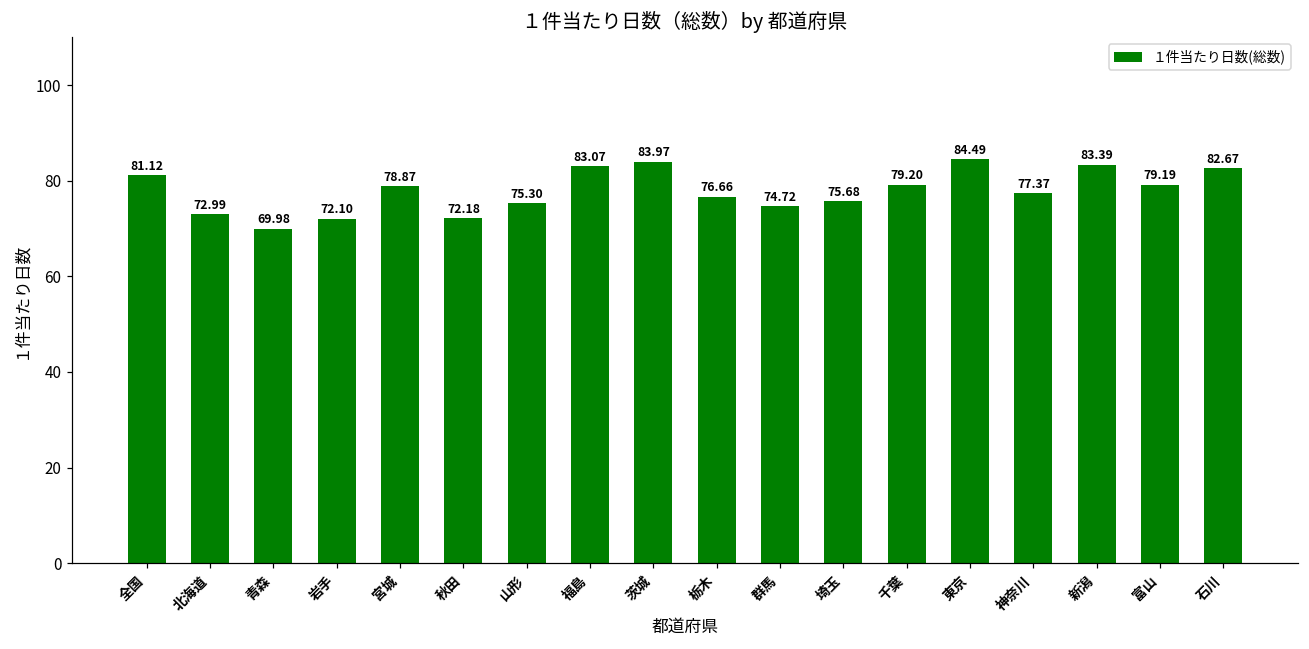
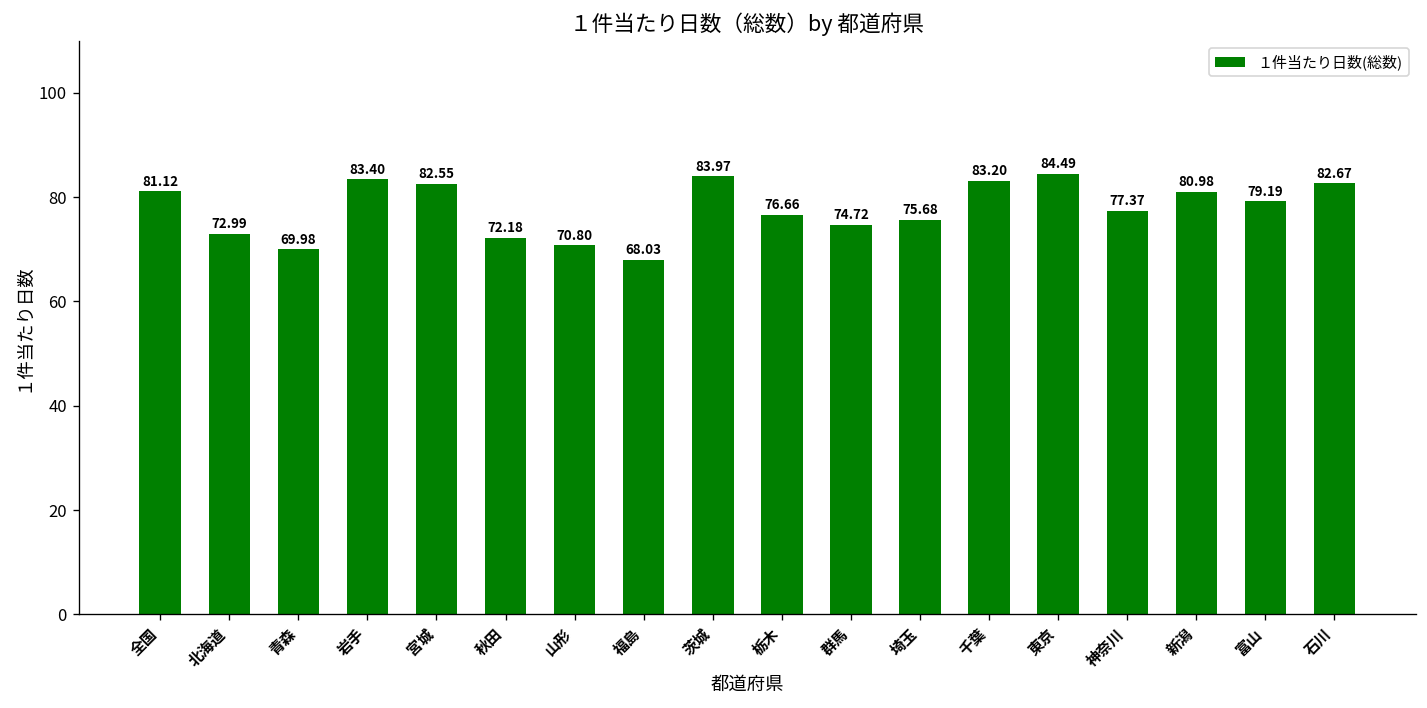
岩手: 72.10 -> 83.40
宮城: 78.87 -> 82.55
山形: 75.30 -> 70.80
福島: 83.07 -> 68.03
千葉: 79.20 -> 83.20
新潟: 83.39 -> 80.98
